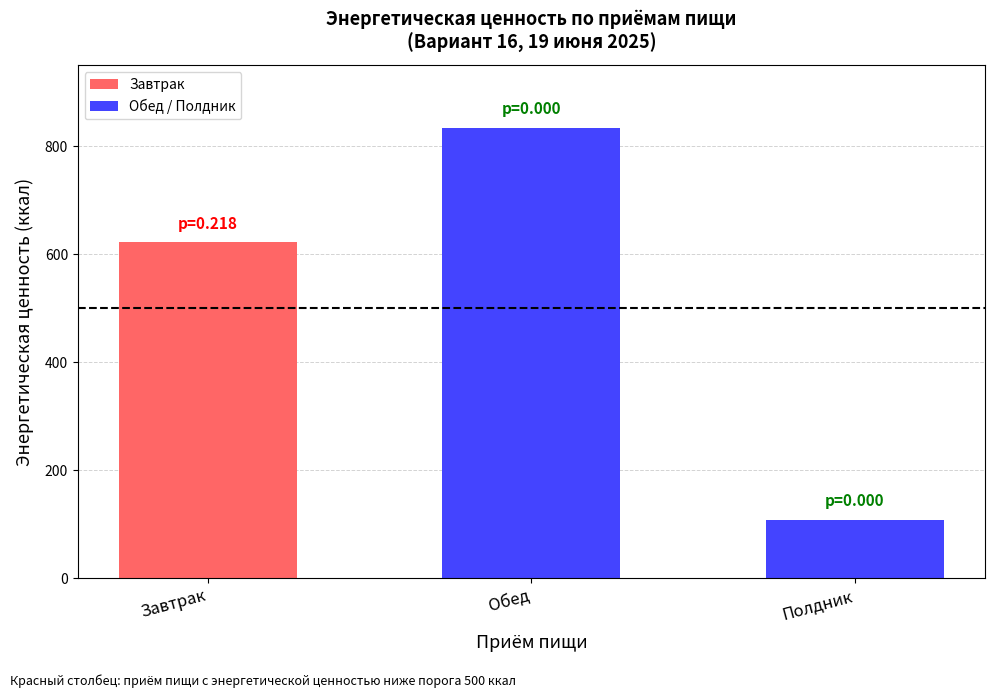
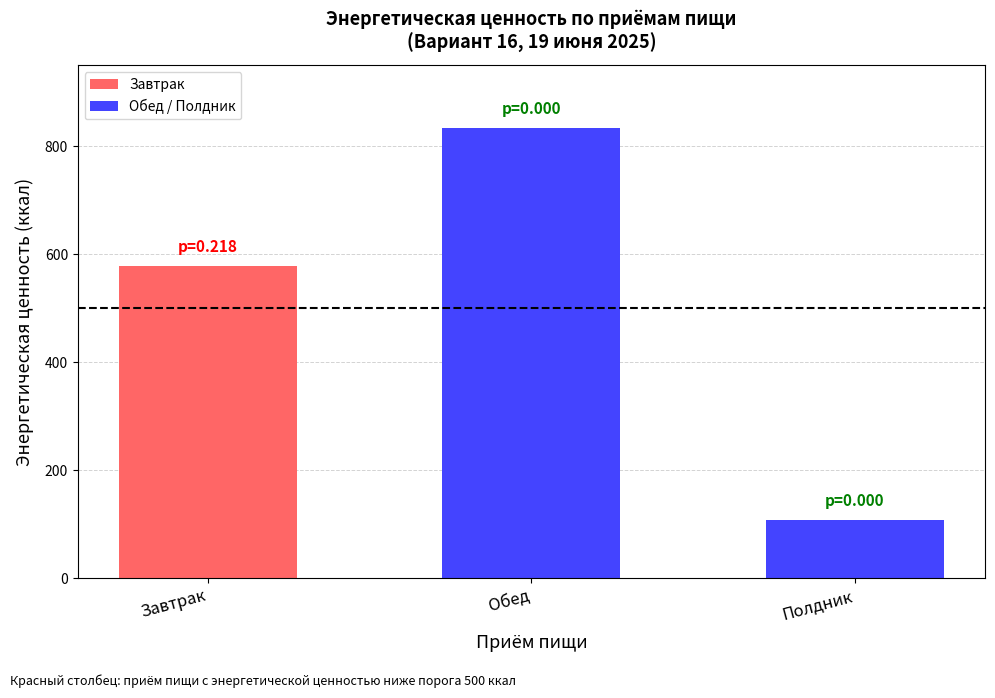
Завтрак: 620 -> 580
